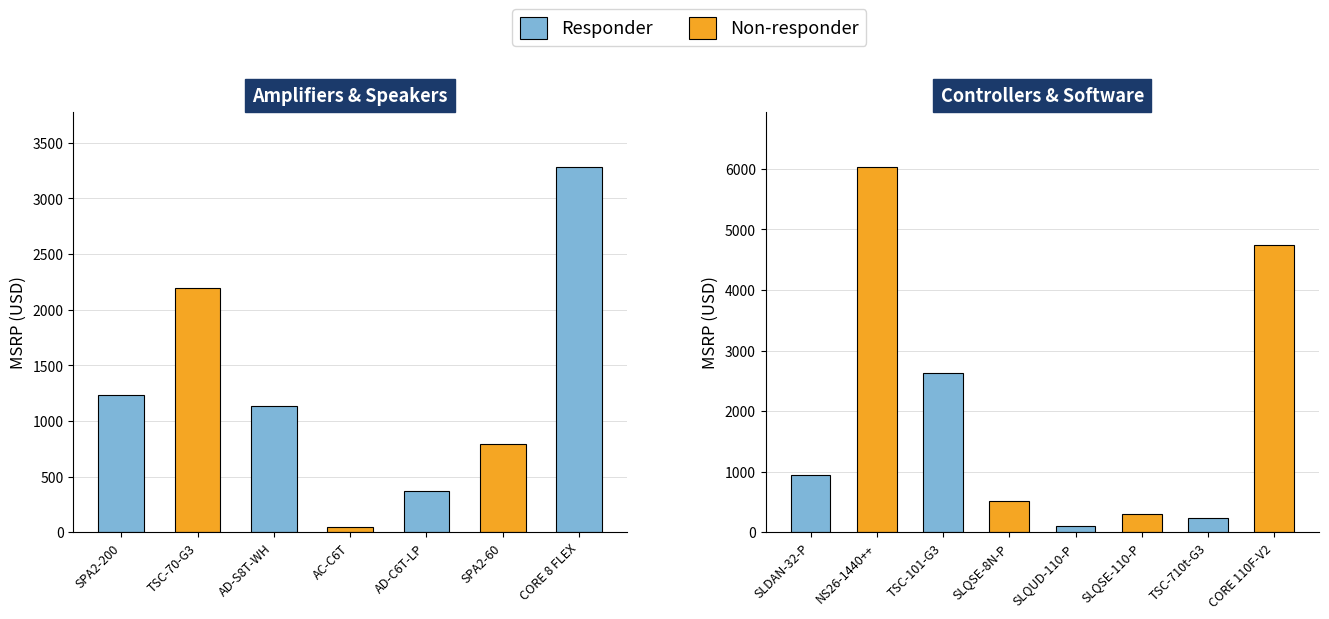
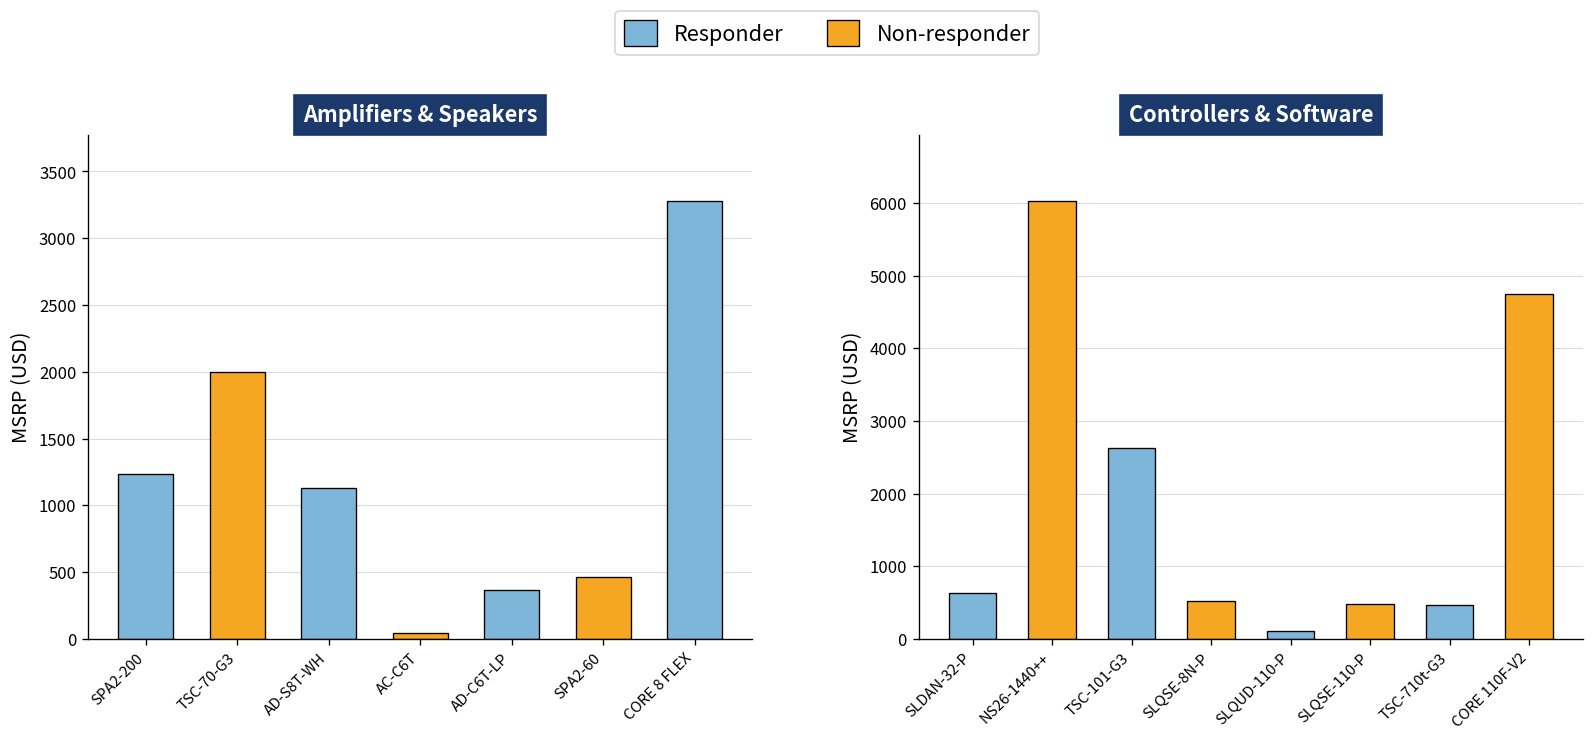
Amplifiers & Speakers, TSC-70-G3: 2190 -> 2000
Amplifiers & Speakers, SPA2-60: 800 -> 470
Controllers & Software, SLDAN-32-P: 900 -> 600
Controllers & Software, SLQSE-110-P: 300 -> 500
Controllers & Software, TSC-710t-G3: 200 -> 500
